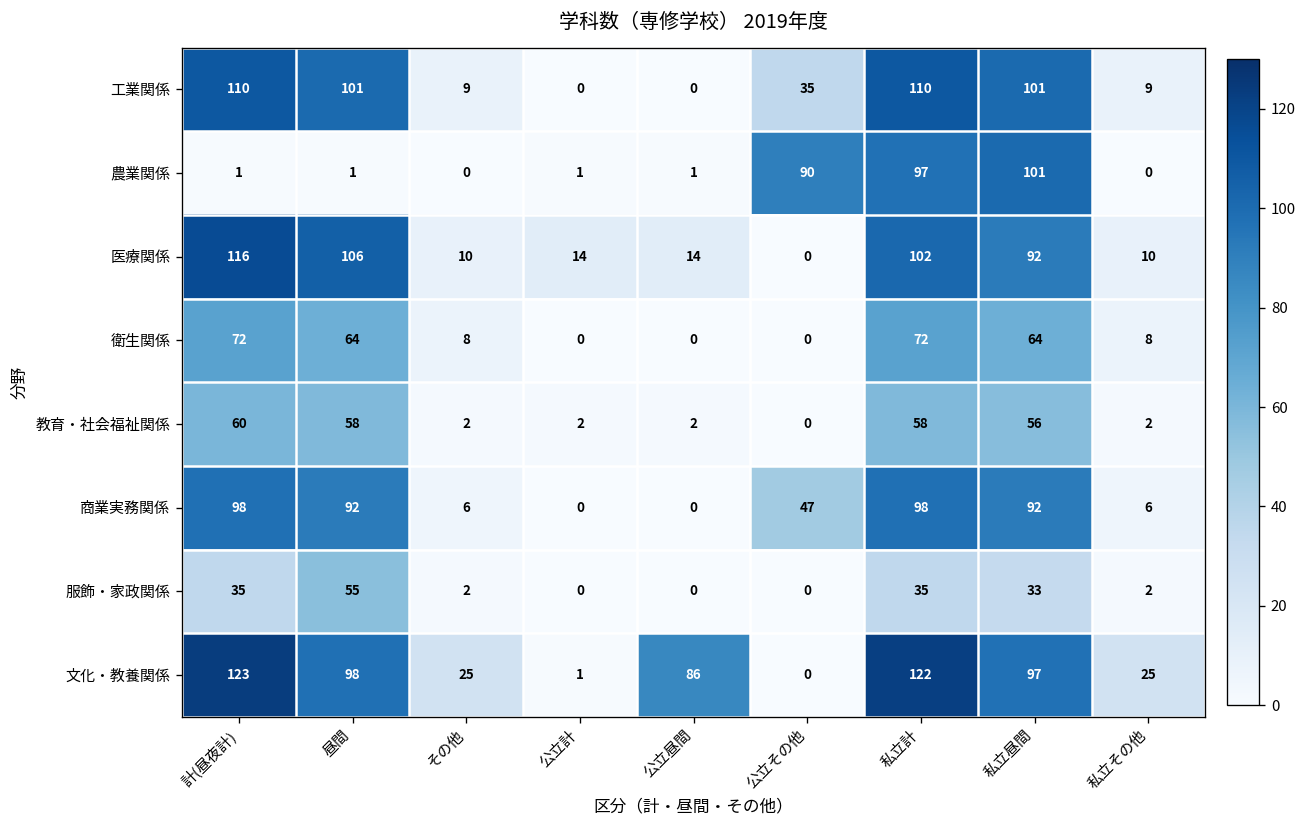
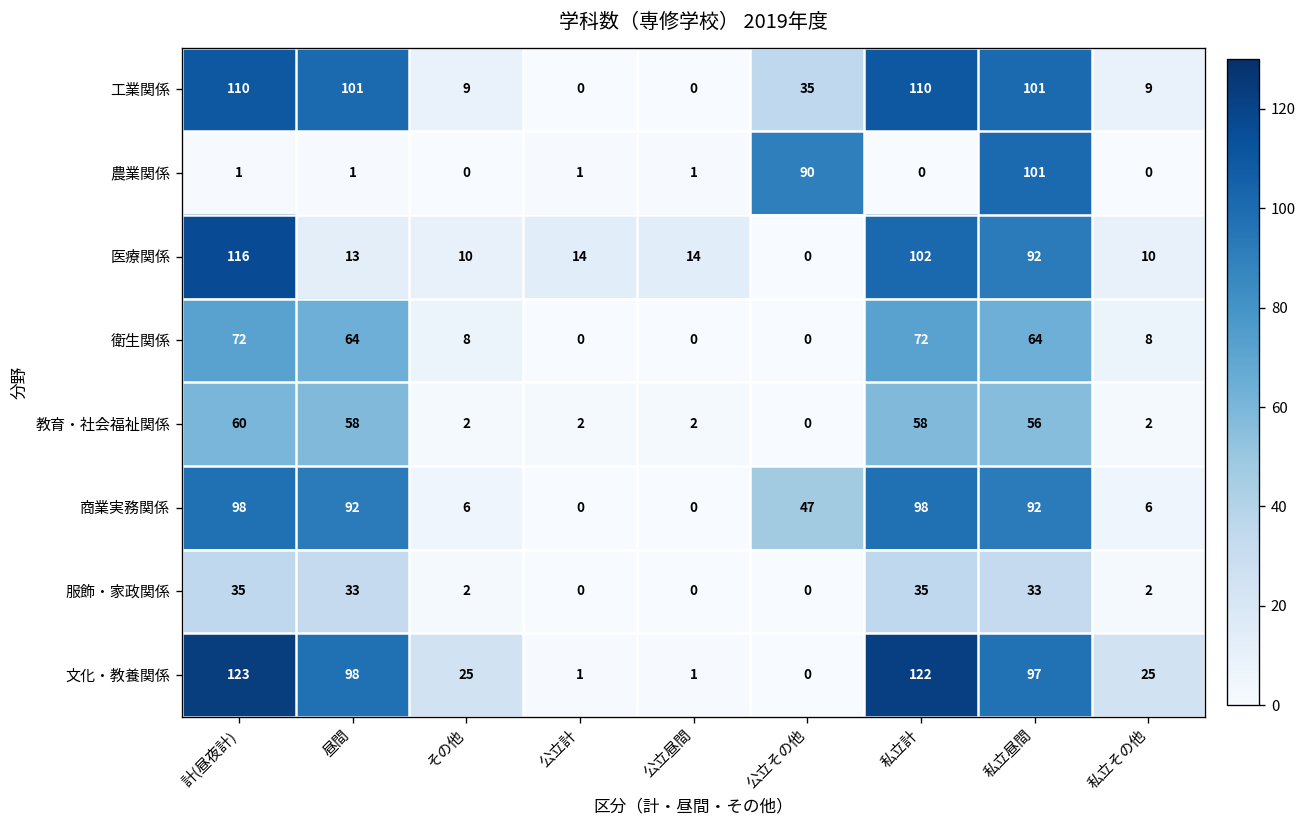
農業関係, 私立計: 97 -> 0
医療関係, 昼間: 106 -> 13
服飾・家政関係, 昼間: 55 -> 33
文化・教養関係, 公立昼間: 86 -> 1
